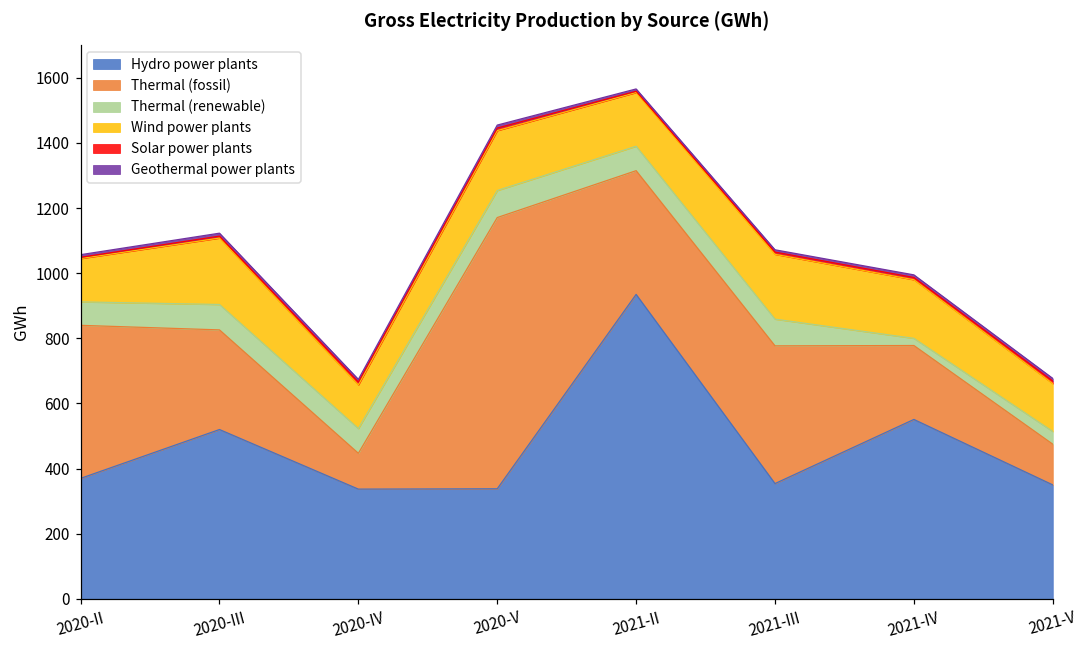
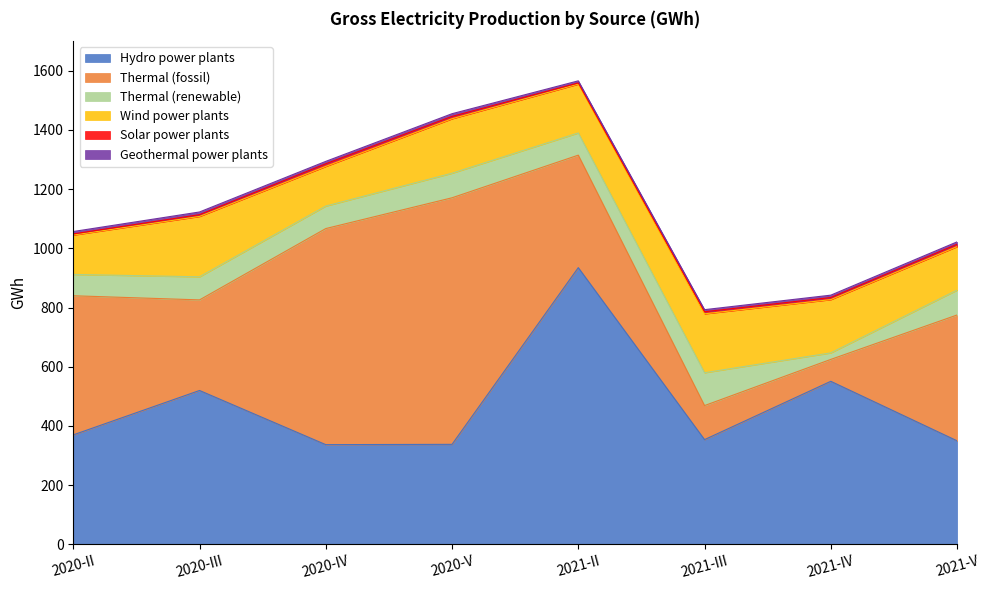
Thermal (fossil), 2020-IV: 110 -> 730
Thermal (fossil), 2021-III: 420 -> 120
Thermal (renewable), 2021-III: 80 -> 110
Thermal (fossil), 2021-IV: 230 -> 70
Thermal (fossil), 2021-V: 130 -> 430
Thermal (renewable), 2021-V: 40 -> 80
